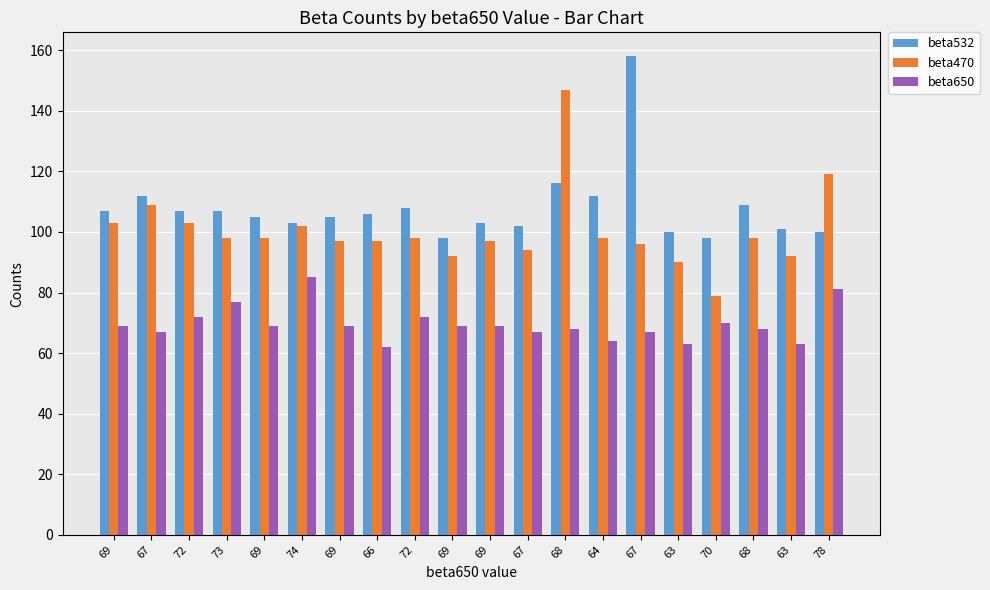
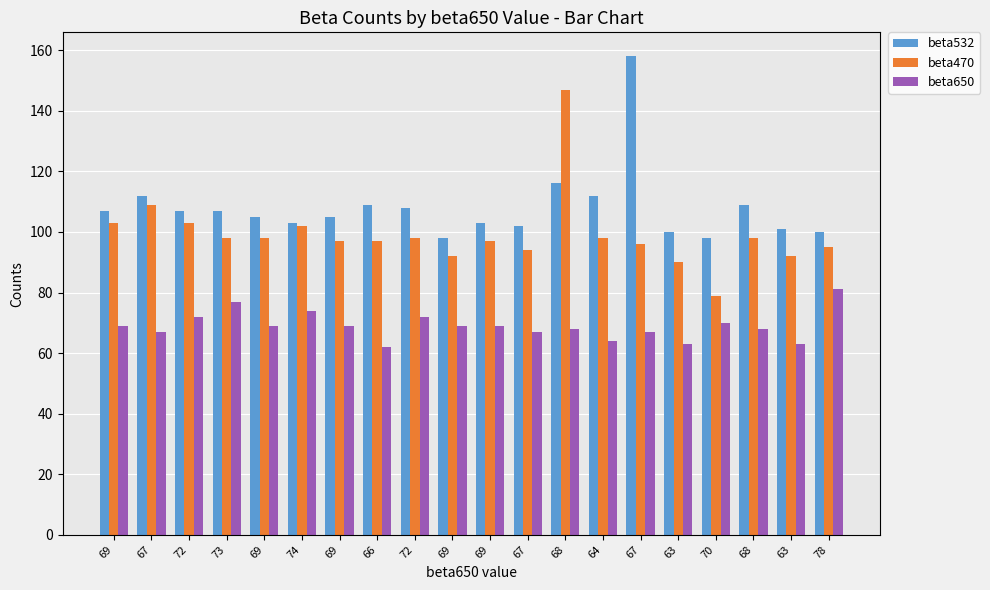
beta650, 74: 85 -> 74
beta532, 66: 106 -> 109
beta470, 78: 119 -> 95
